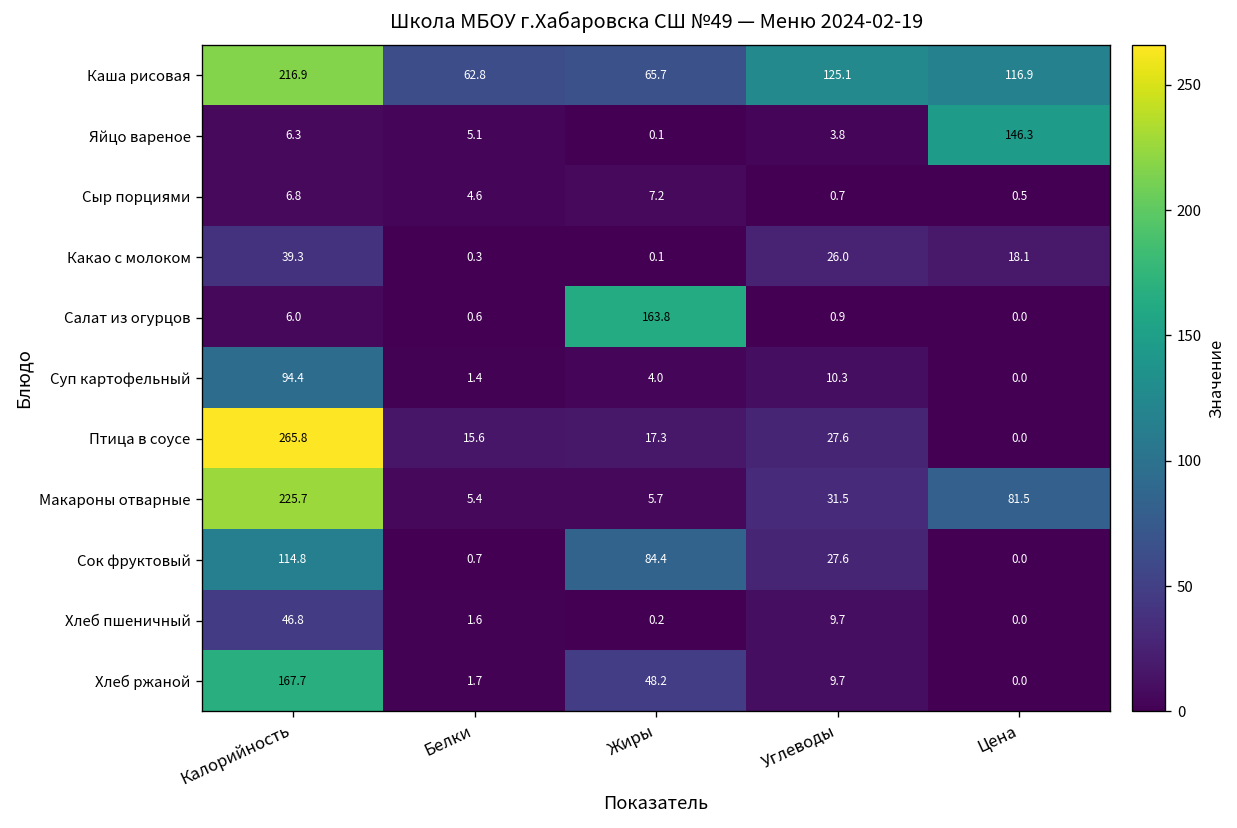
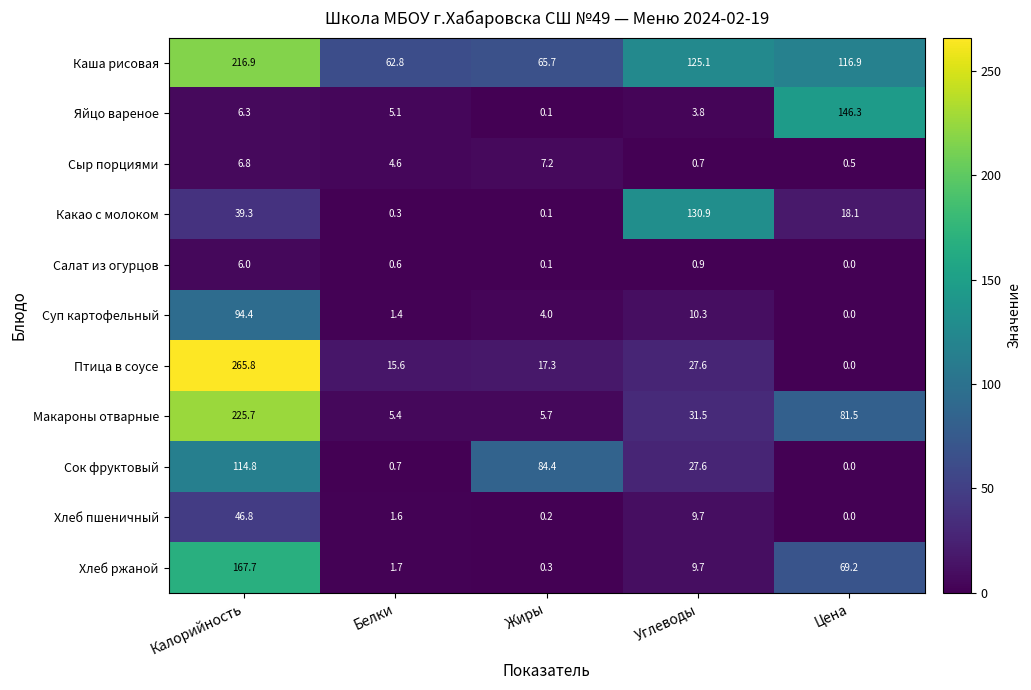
Какао с молоком, Углеводы: 26.0 -> 130.9
Салат из огурцов, Жиры: 163.8 -> 0.1
Хлеб ржаной, Жиры: 48.2 -> 0.3
Хлеб ржаной, Цена: 0.0 -> 69.2
